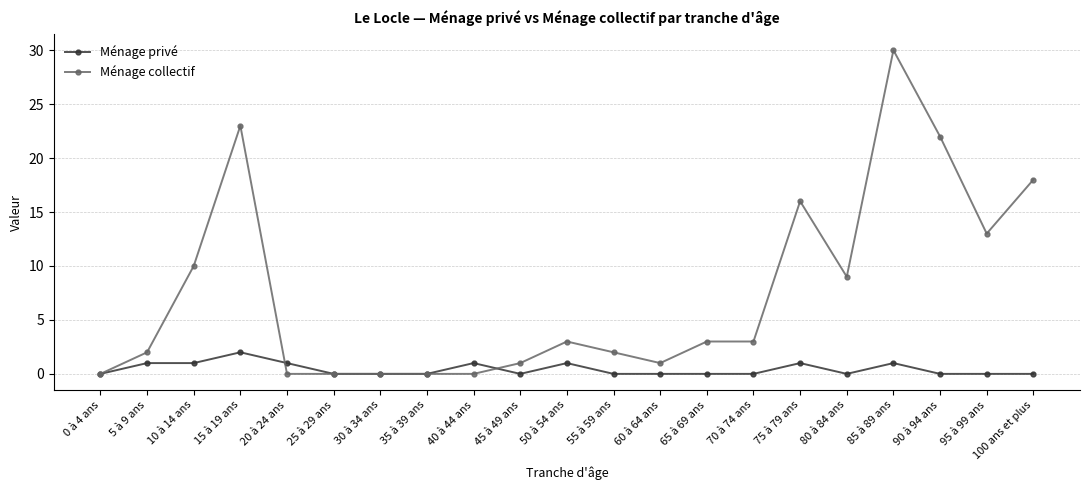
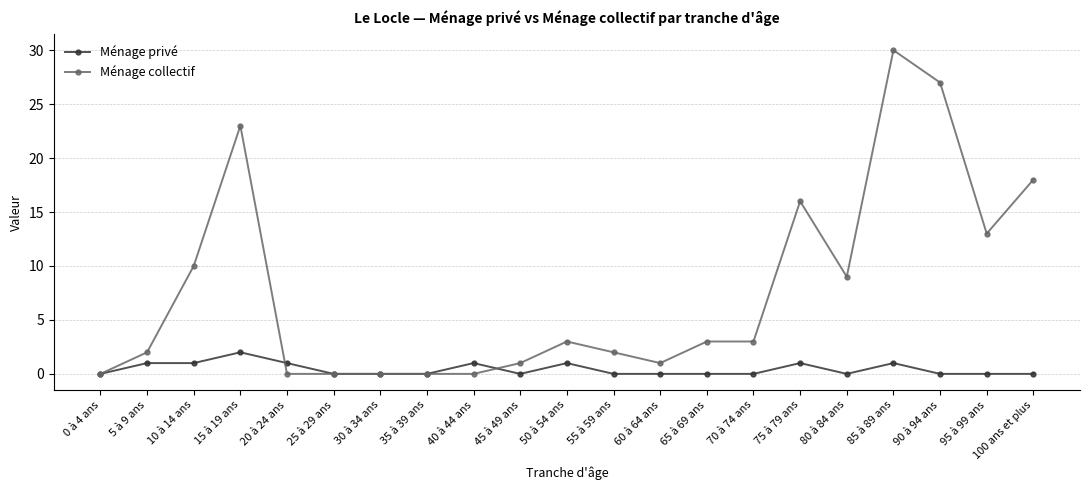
Ménage collectif, 90 à 94 ans: 22 -> 27
